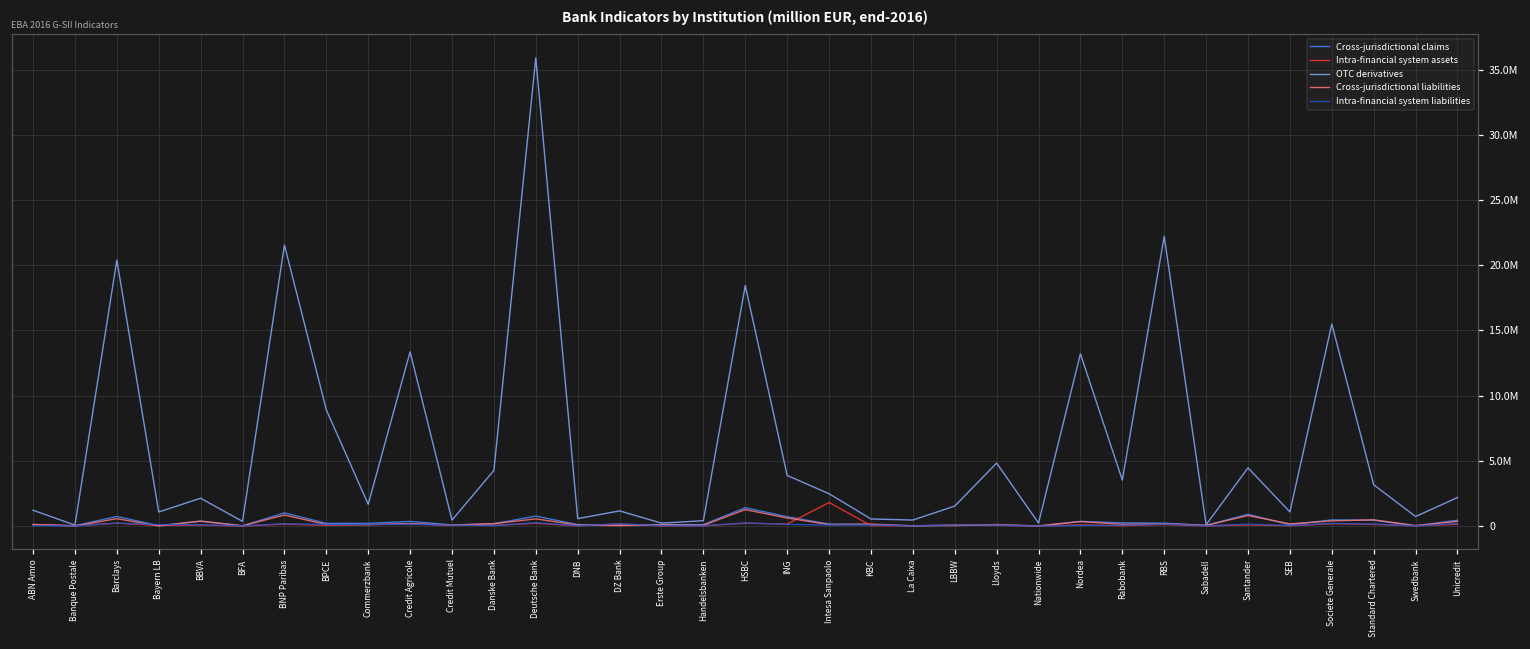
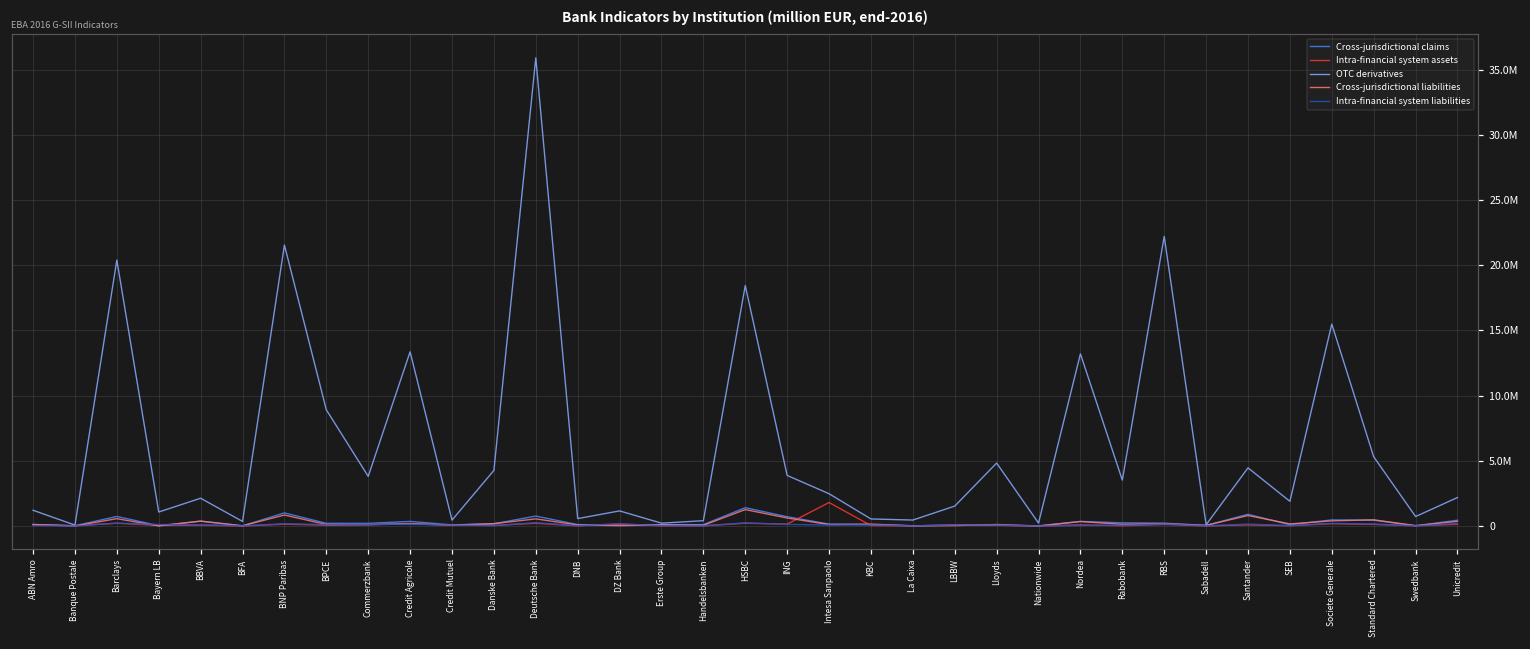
OTC derivatives, Commerzbank: 1700000 -> 3800000
OTC derivatives, SEB: 1100000 -> 1900000
OTC derivatives, Standard Chartered: 3200000 -> 5300000
